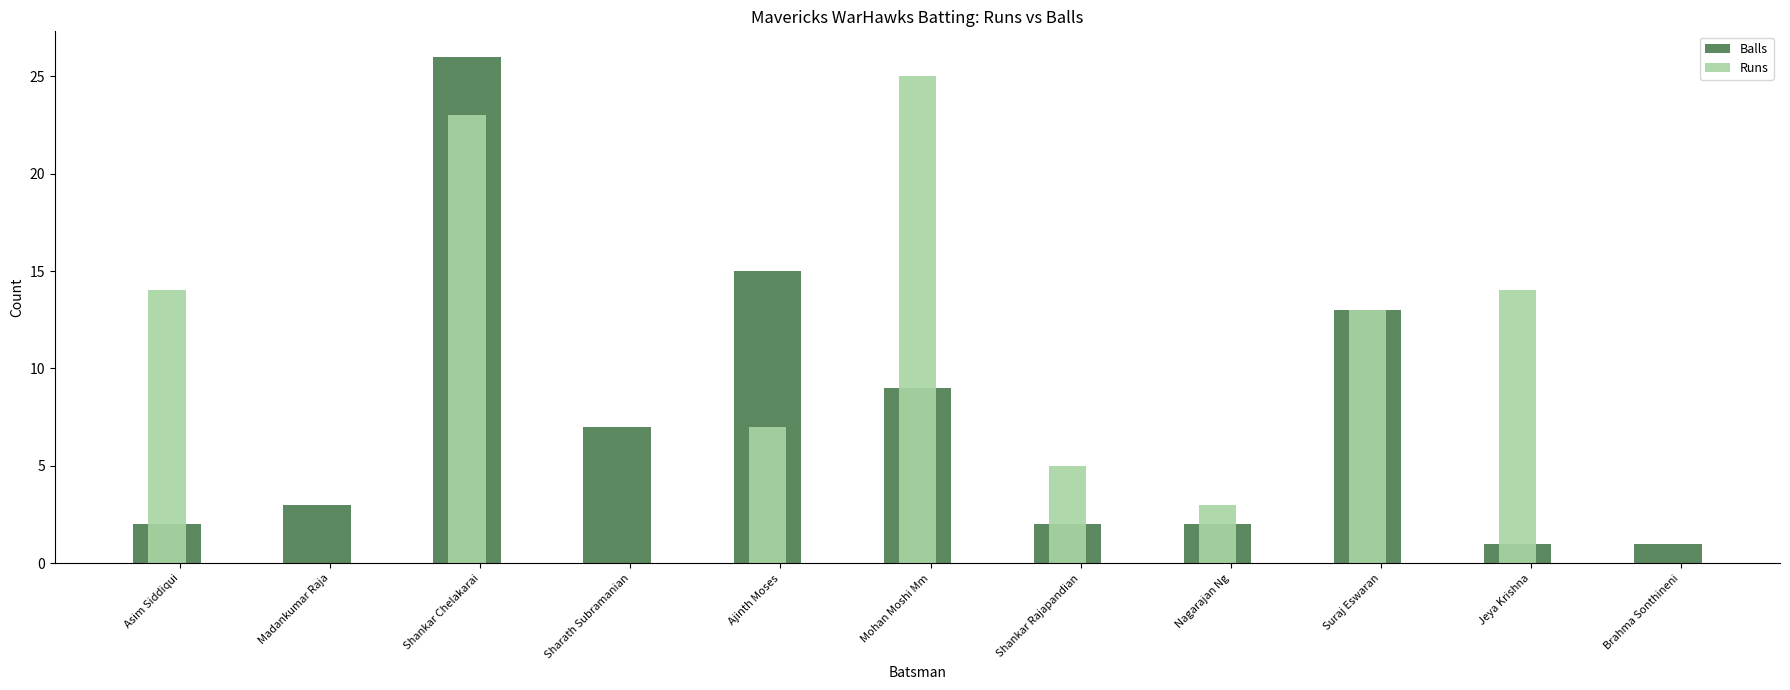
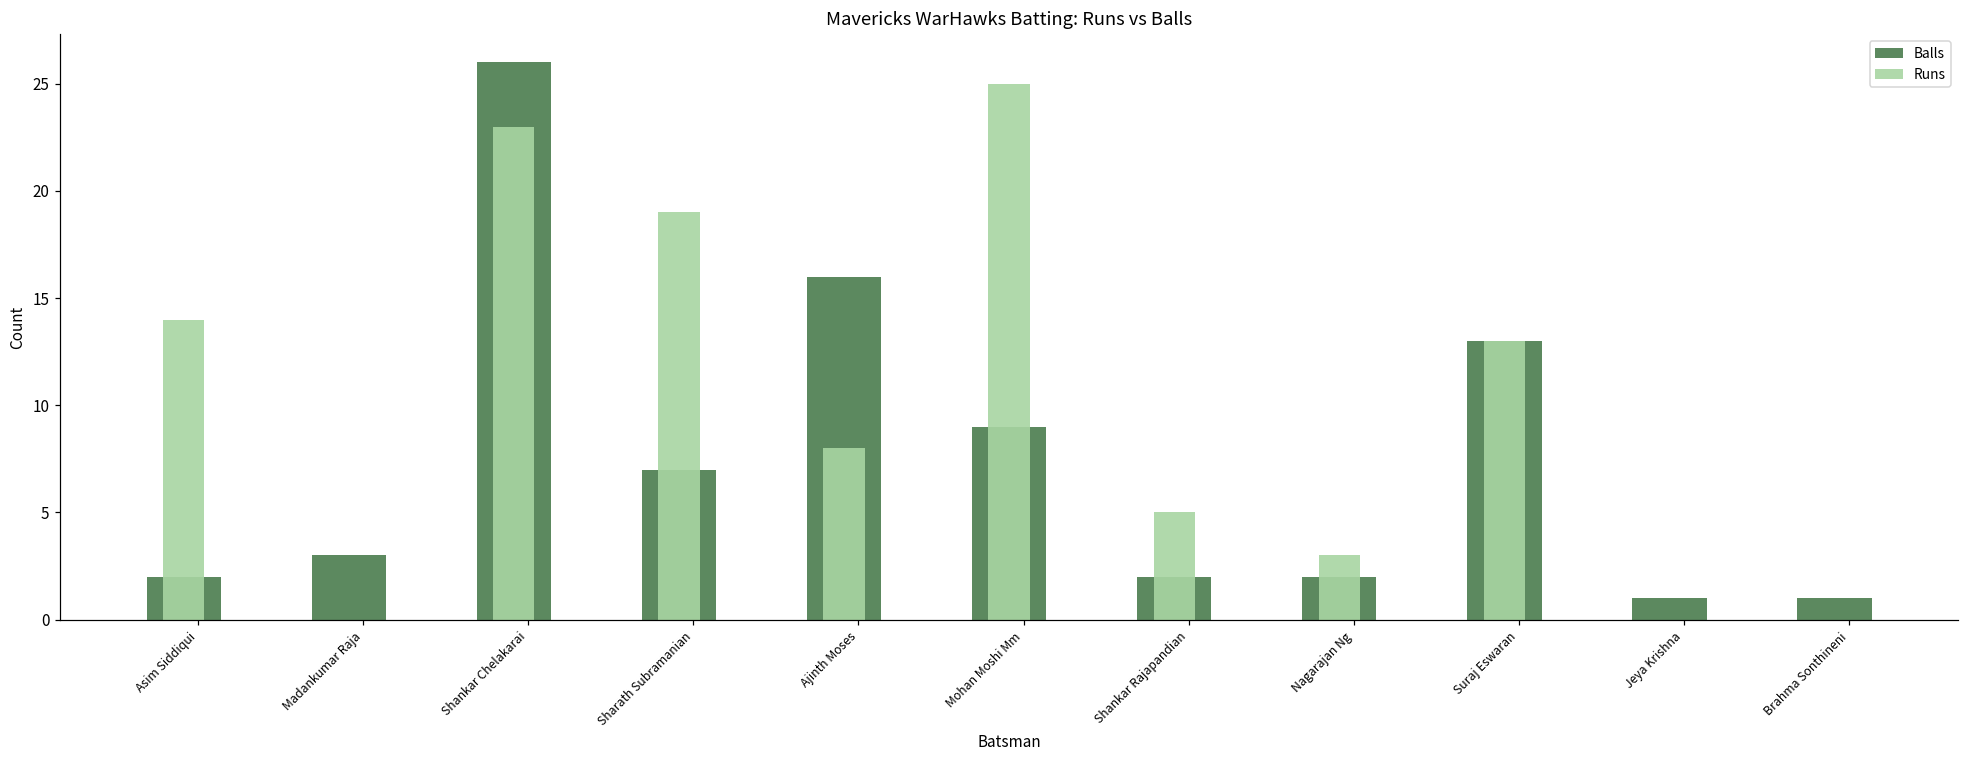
Runs, Sharath Subramanian: 0 -> 19
Balls, Ajinth Moses: 15 -> 16
Runs, Ajinth Moses: 7 -> 8
Runs, Jeya Krishna: 14 -> 0
